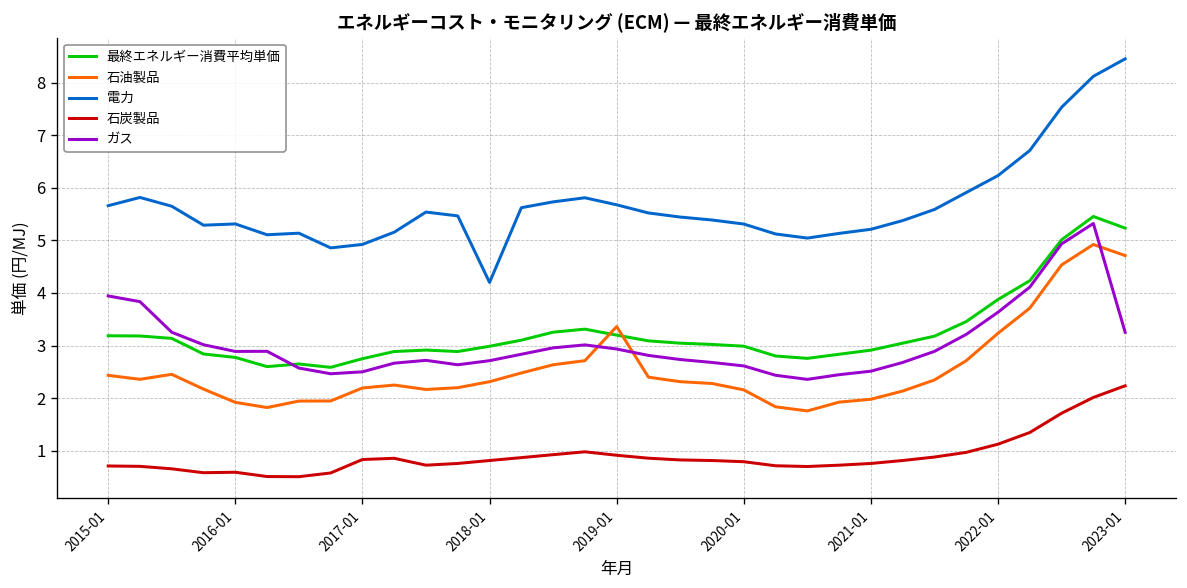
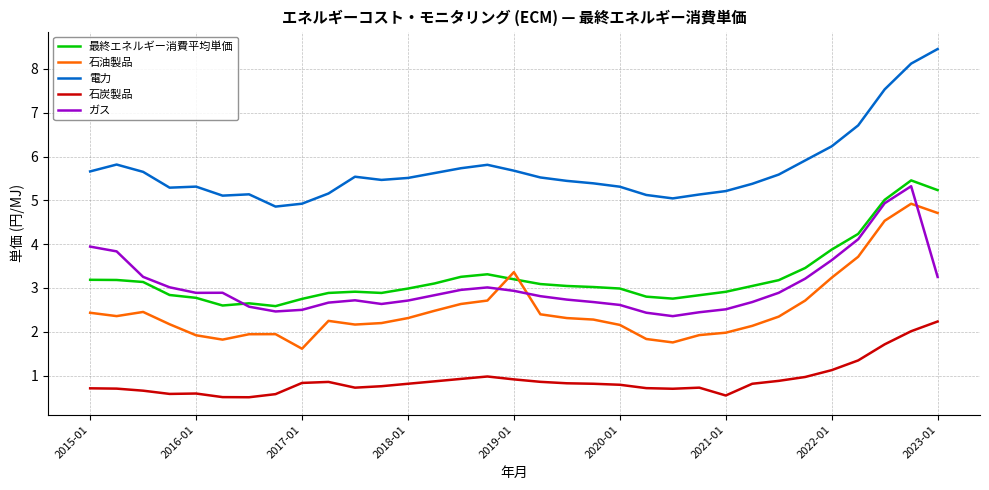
石油製品, 2017-01: 2.2 -> 1.6
電力, 2018-01: 4.2 -> 5.5
石炭製品, 2021-01: 0.8 -> 0.5
